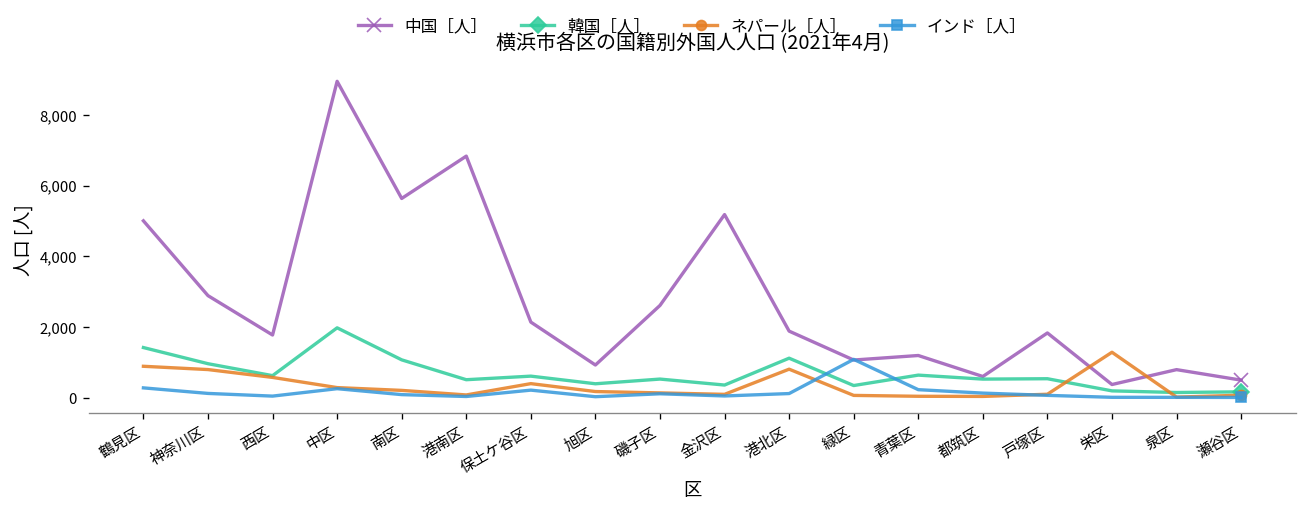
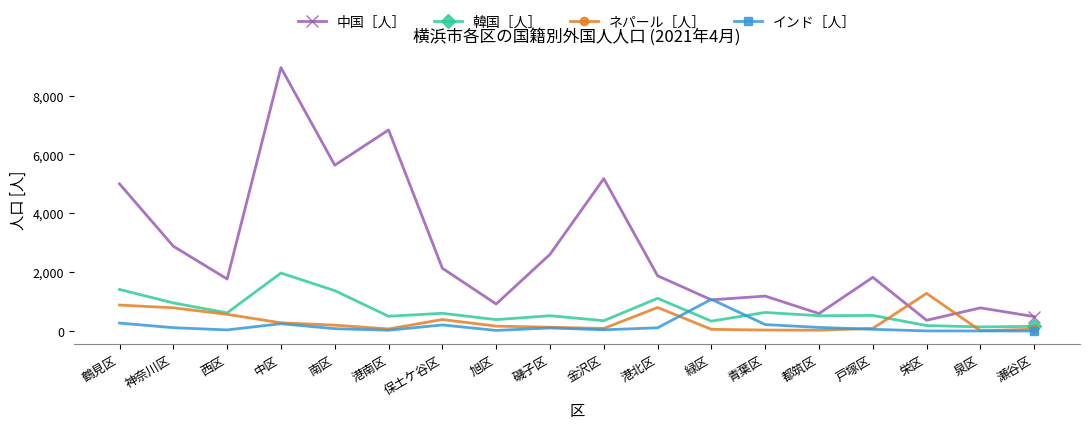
韓国［人］, 南区: 1,100 -> 1,400
